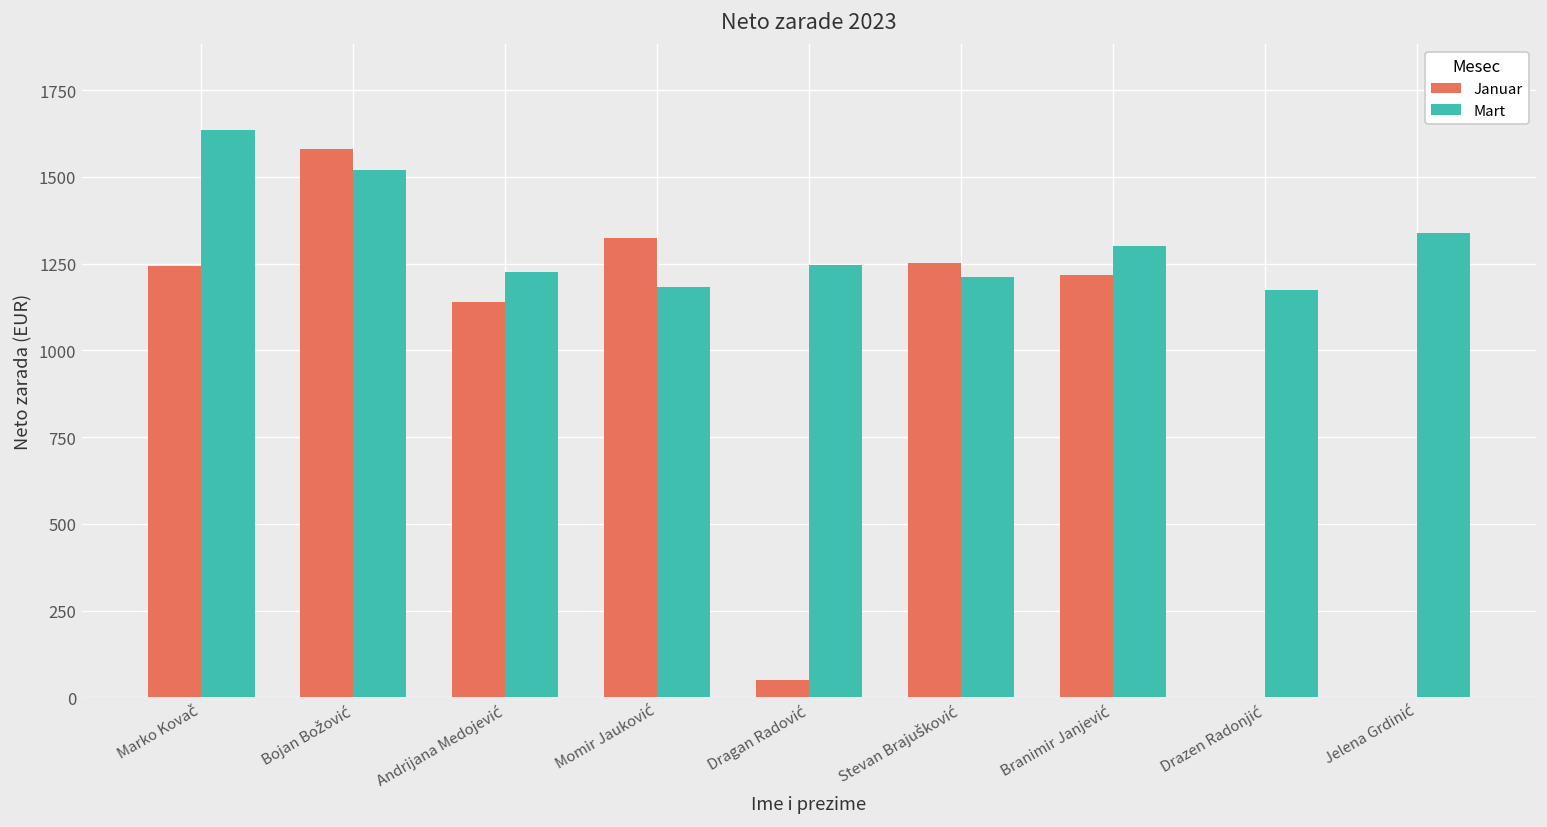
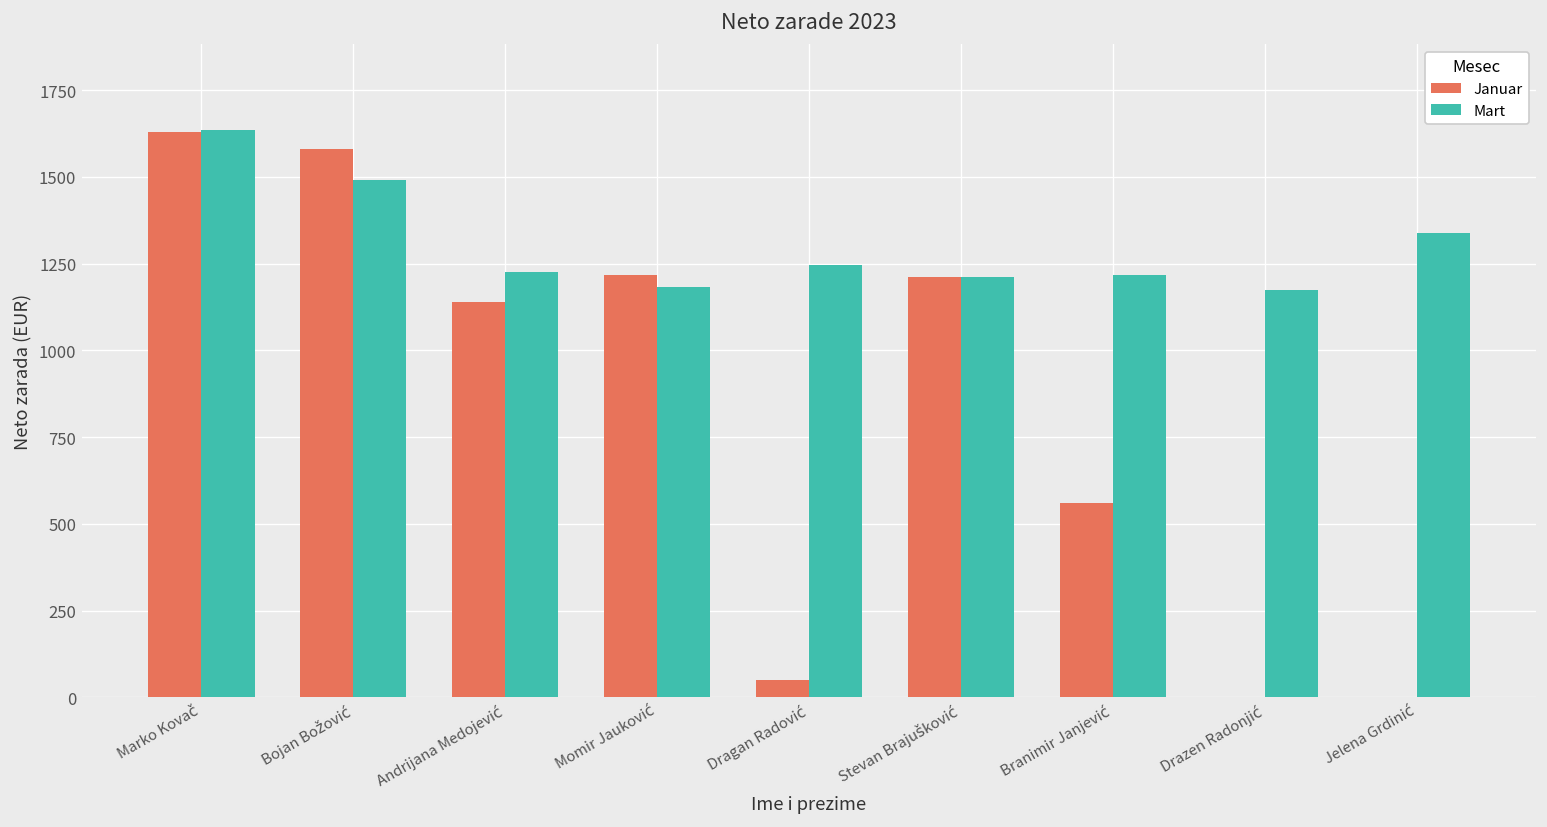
Januar, Marko Kovač: 1240 -> 1630
Mart, Bojan Božović: 1520 -> 1490
Januar, Momir Jauković: 1320 -> 1220
Januar, Stevan Brajušković: 1250 -> 1210
Januar, Branimir Janjević: 1220 -> 560
Mart, Branimir Janjević: 1300 -> 1220
